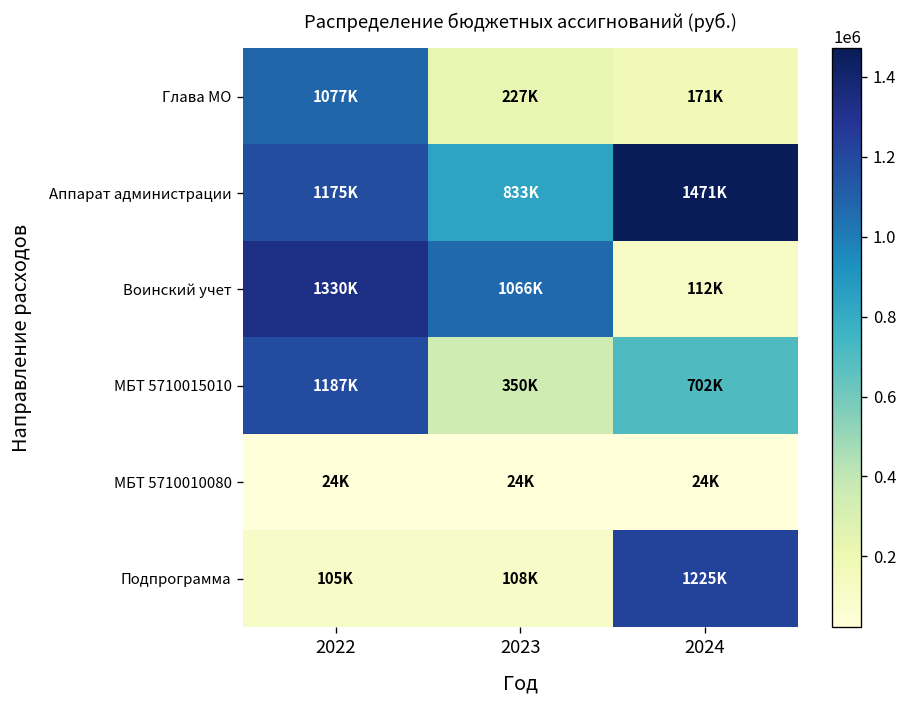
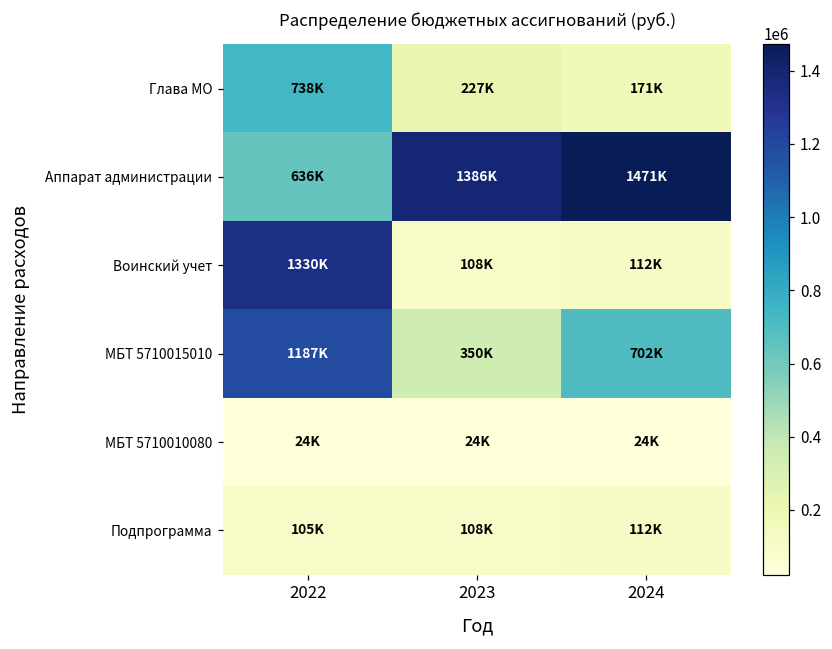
Глава МО, 2022: 1077K -> 738K
Аппарат администрации, 2022: 1175K -> 636K
Аппарат администрации, 2023: 833K -> 1386K
Воинский учет, 2023: 1066K -> 108K
Подпрограмма, 2024: 1225K -> 112K
